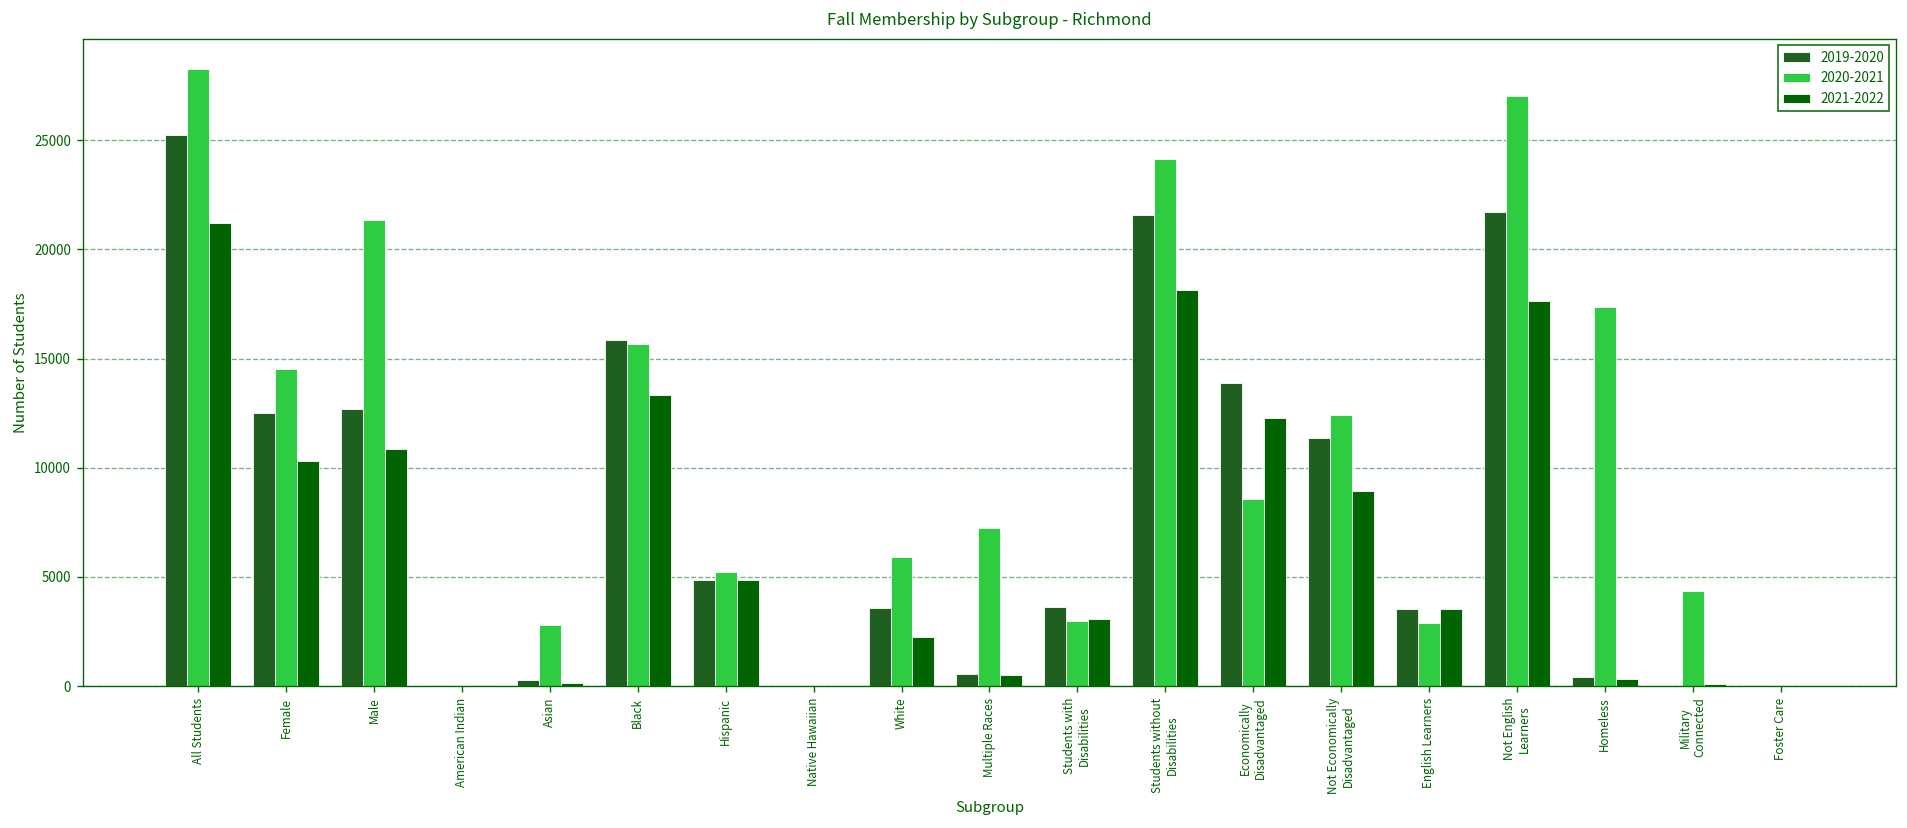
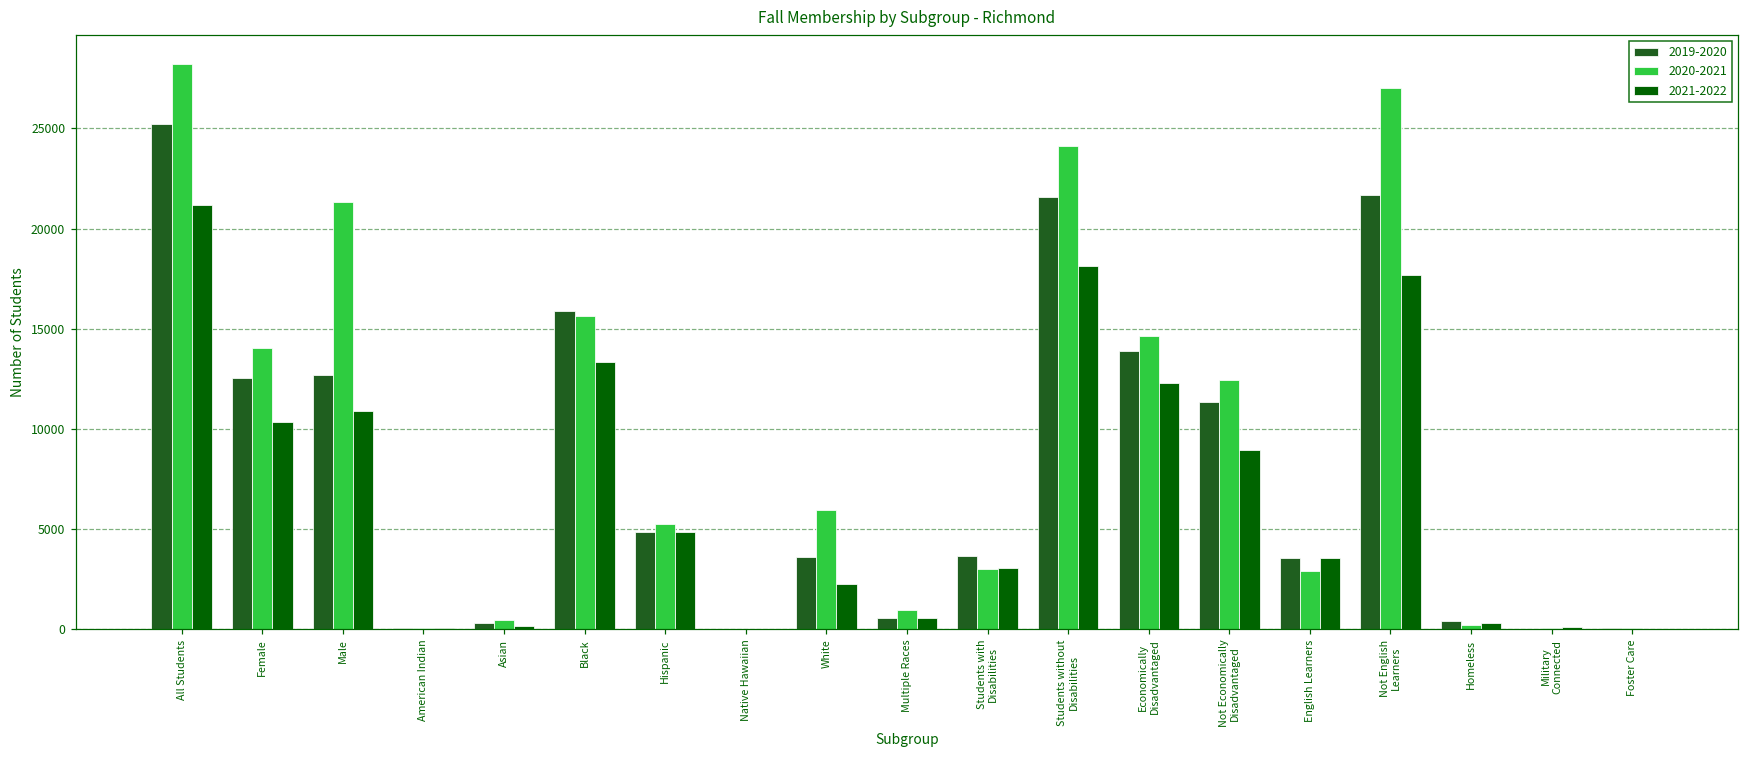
2020-2021, Female: 14500 -> 14000
2020-2021, Asian: 2800 -> 400
2020-2021, Multiple Races: 7200 -> 900
2020-2021, Economically Disadvantaged: 8600 -> 14700
2020-2021, Homeless: 17400 -> 200
2020-2021, Military Connected: 4300 -> 0
